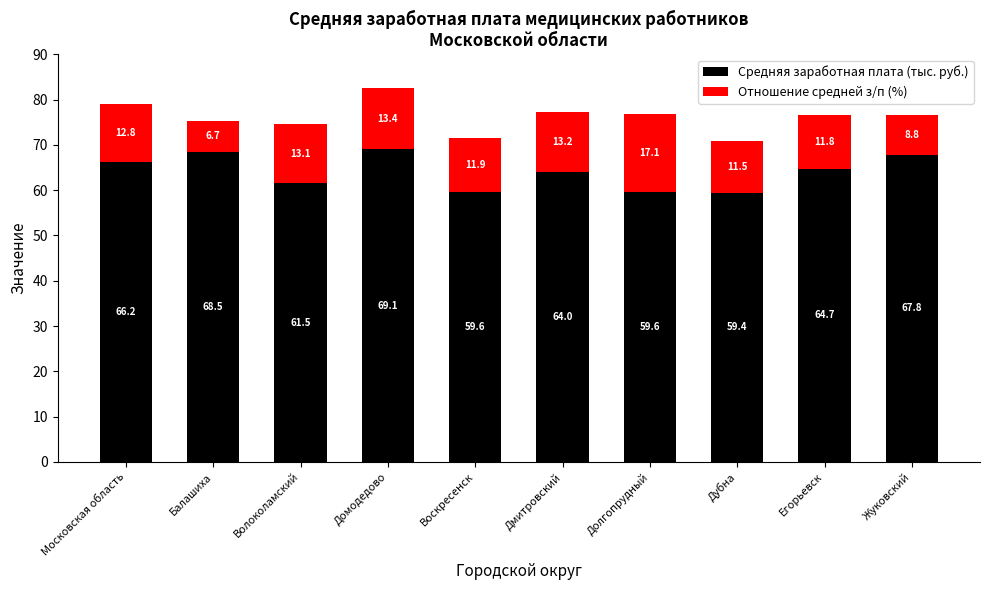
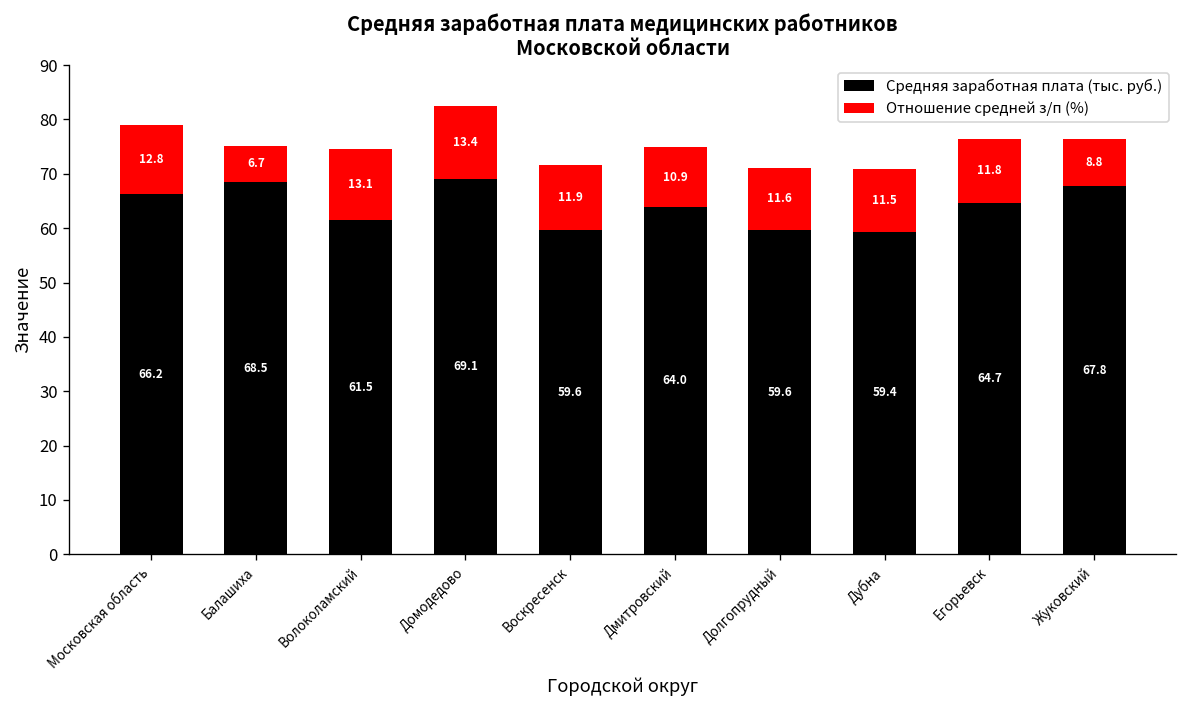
Отношение средней з/п (%), Дмитровский: 13.2 -> 10.9
Отношение средней з/п (%), Долгопрудный: 17.1 -> 11.6
